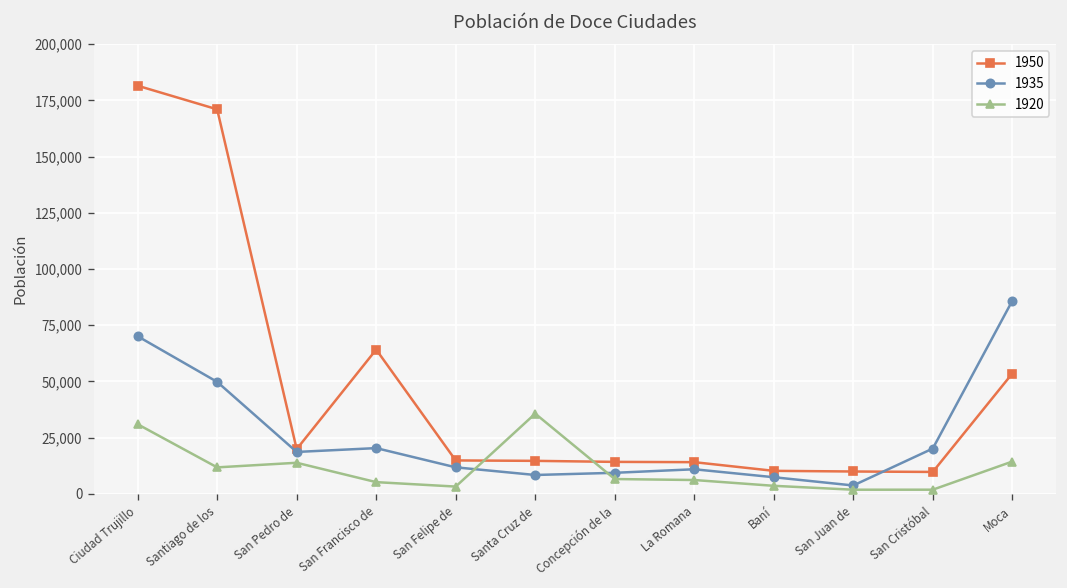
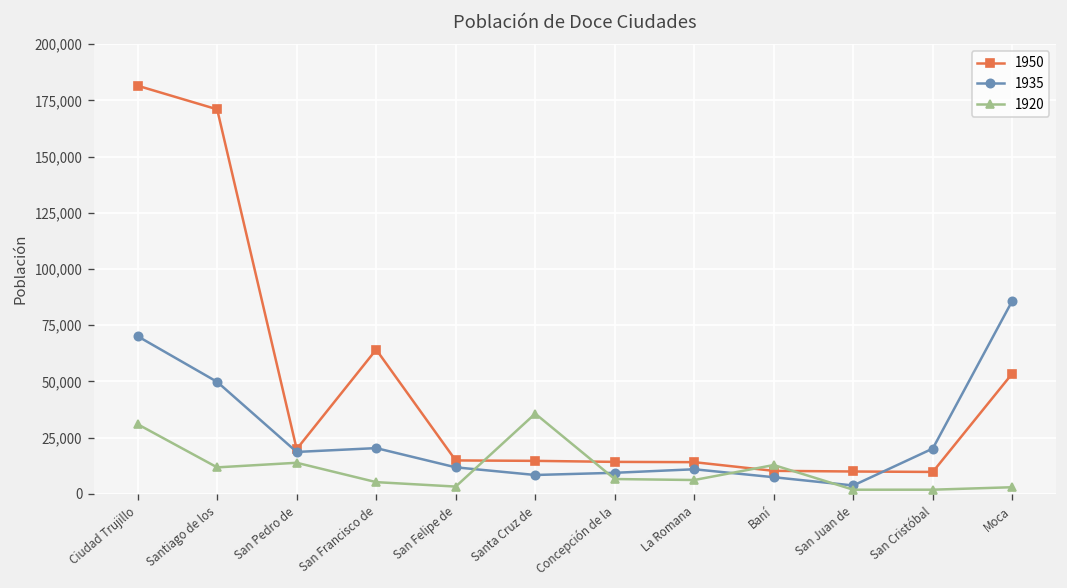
1920, Baní: 4,000 -> 13,000
1920, Moca: 14,000 -> 3,000
